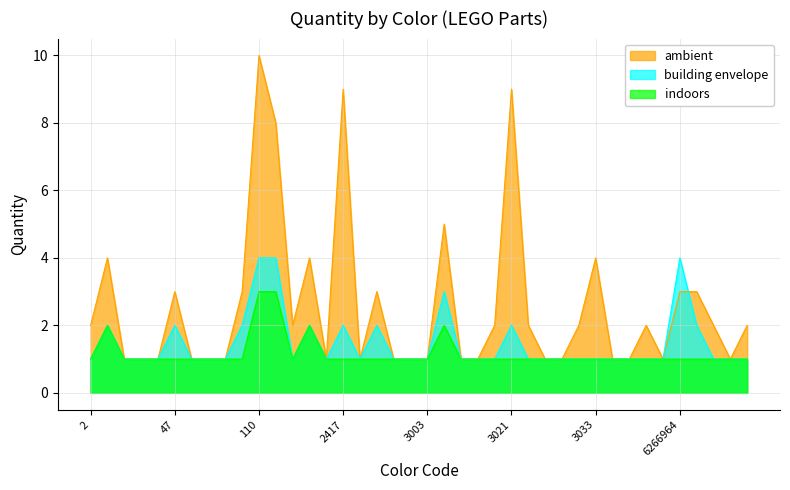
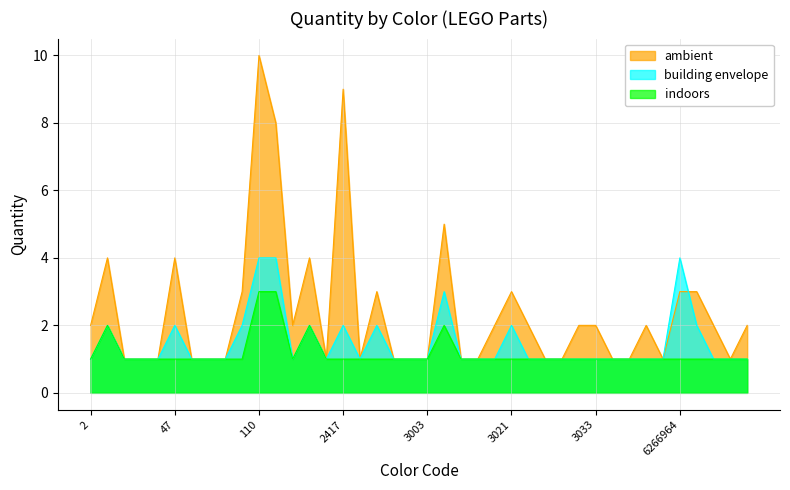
ambient, 47: 3 -> 4
ambient, 3021: 9 -> 3
ambient, 3033: 4 -> 2
